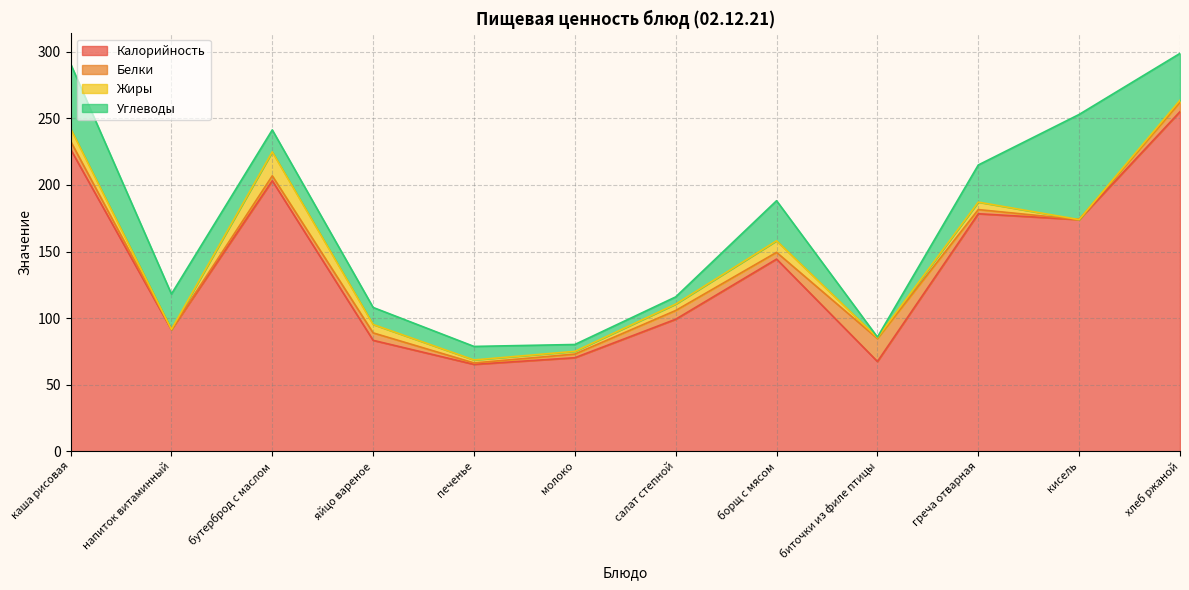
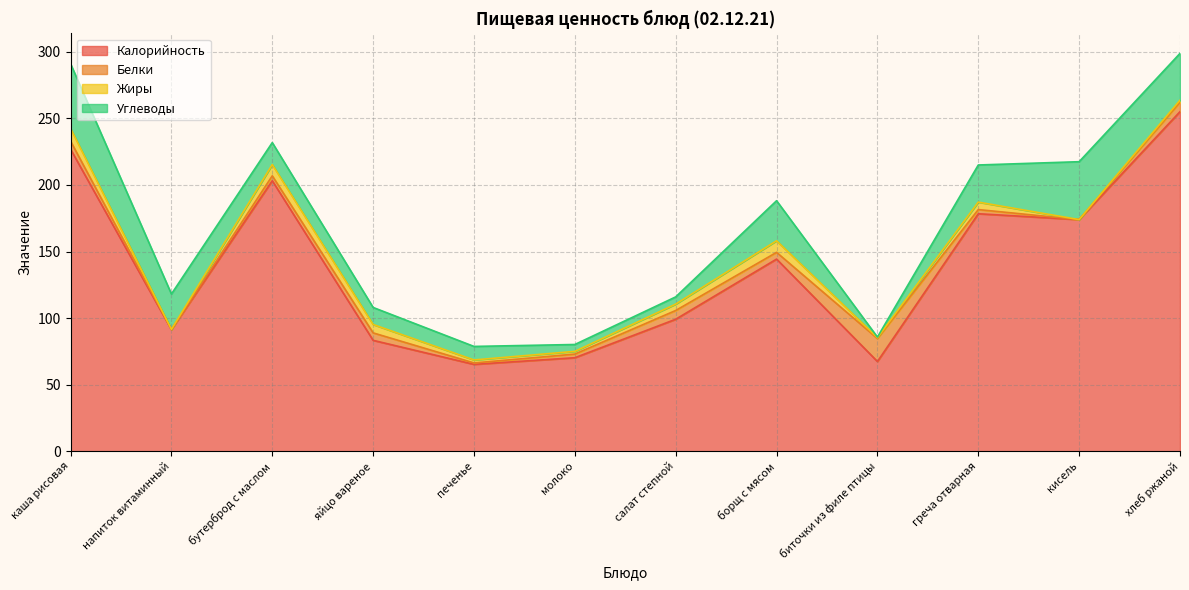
Жиры, бутерброд с маслом: 18 -> 8
Углеводы, кисель: 79 -> 44
